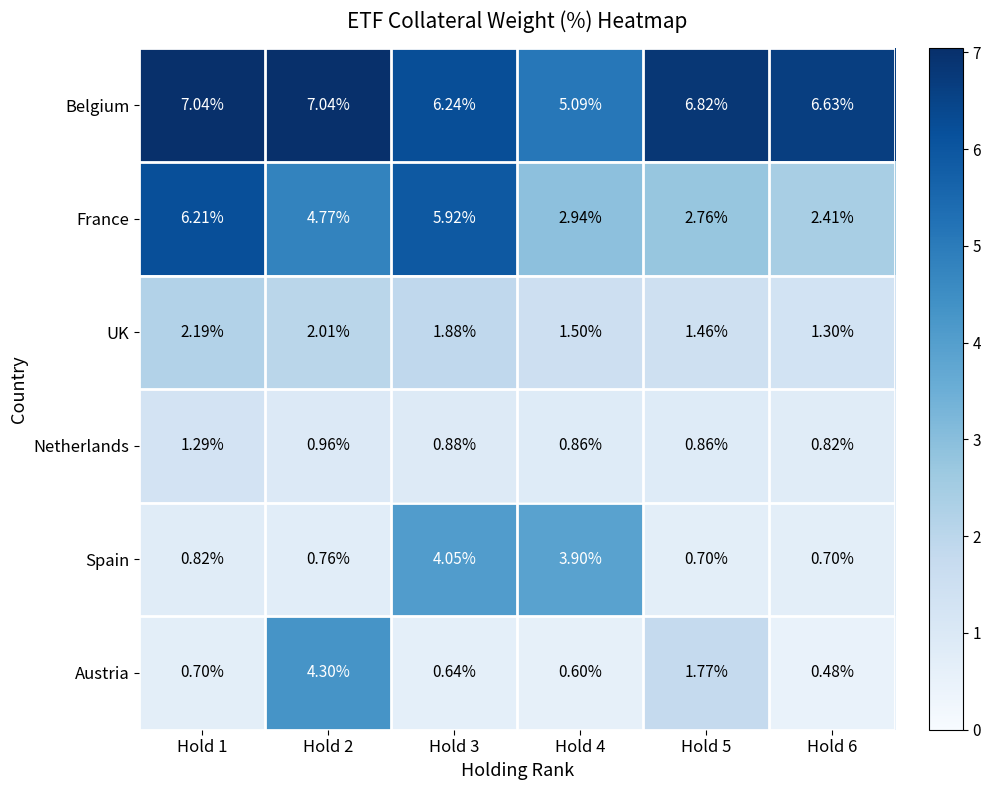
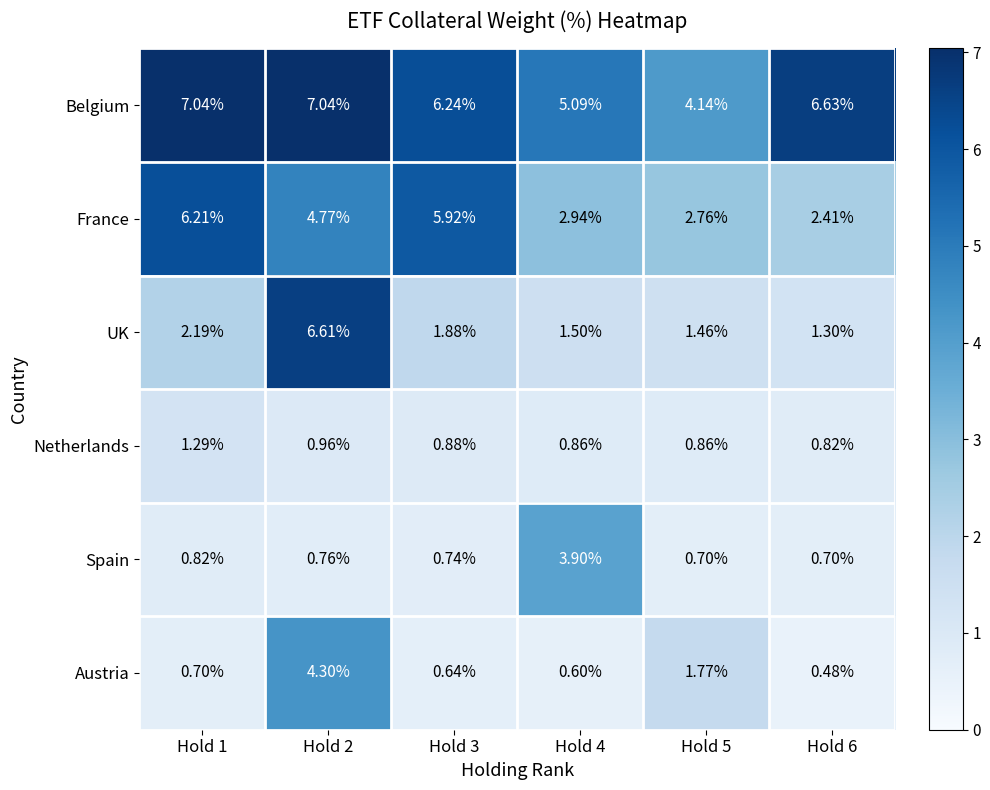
Belgium, Hold 5: 6.82% -> 4.14%
UK, Hold 2: 2.01% -> 6.61%
Spain, Hold 3: 4.05% -> 0.74%
